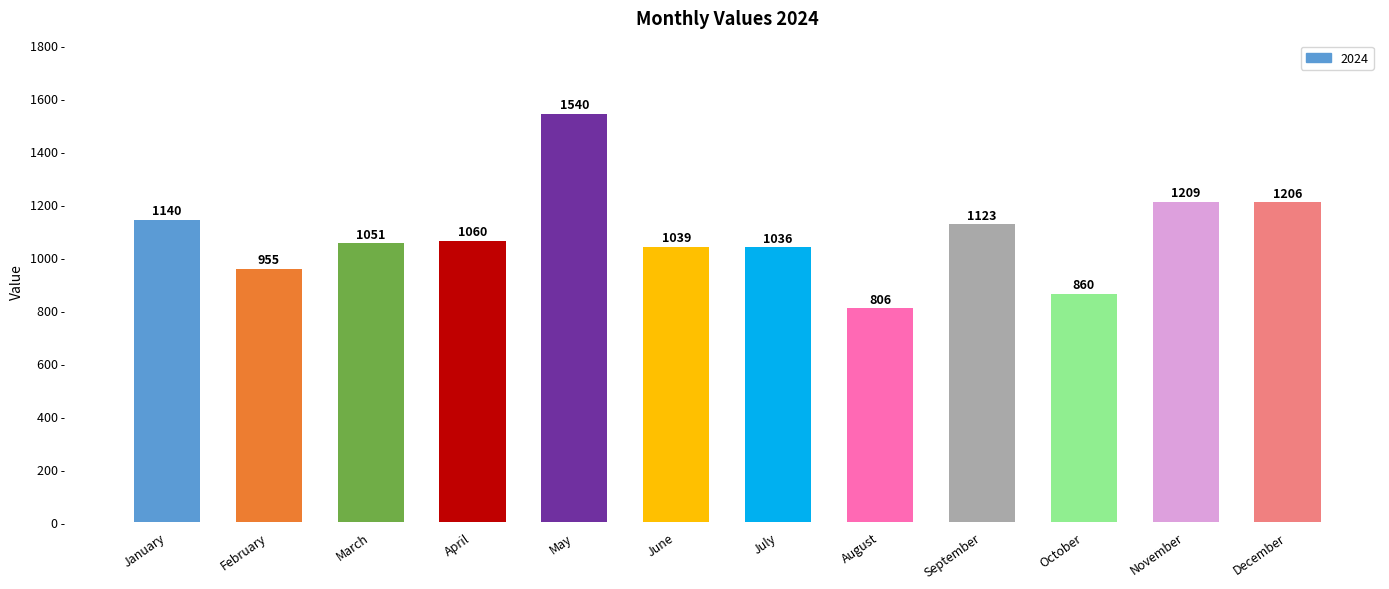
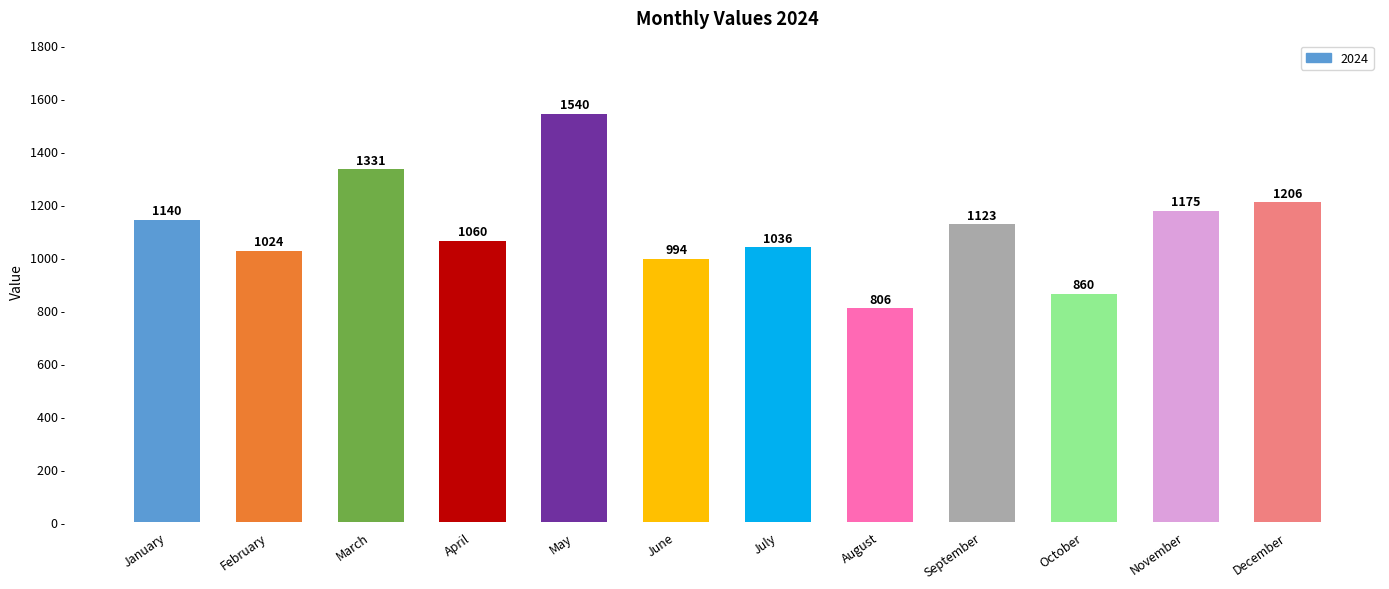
February: 955 -> 1024
March: 1051 -> 1331
June: 1039 -> 994
November: 1209 -> 1175
